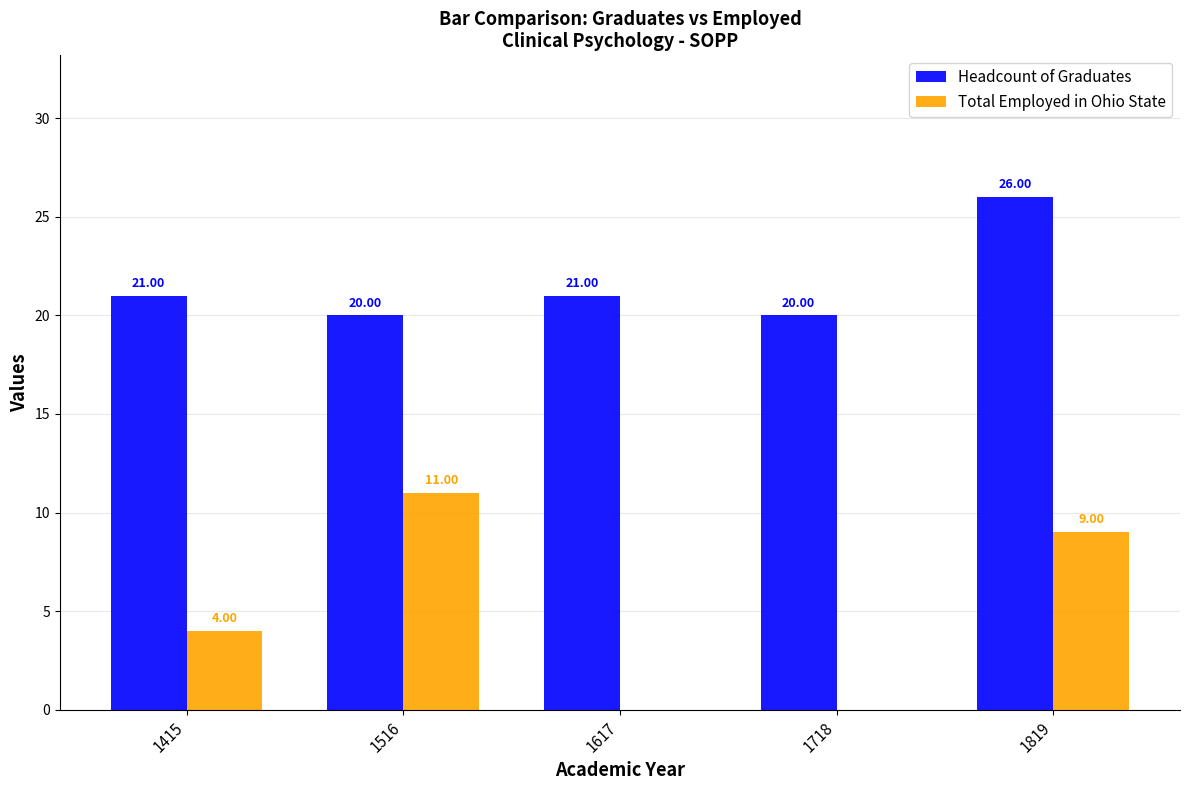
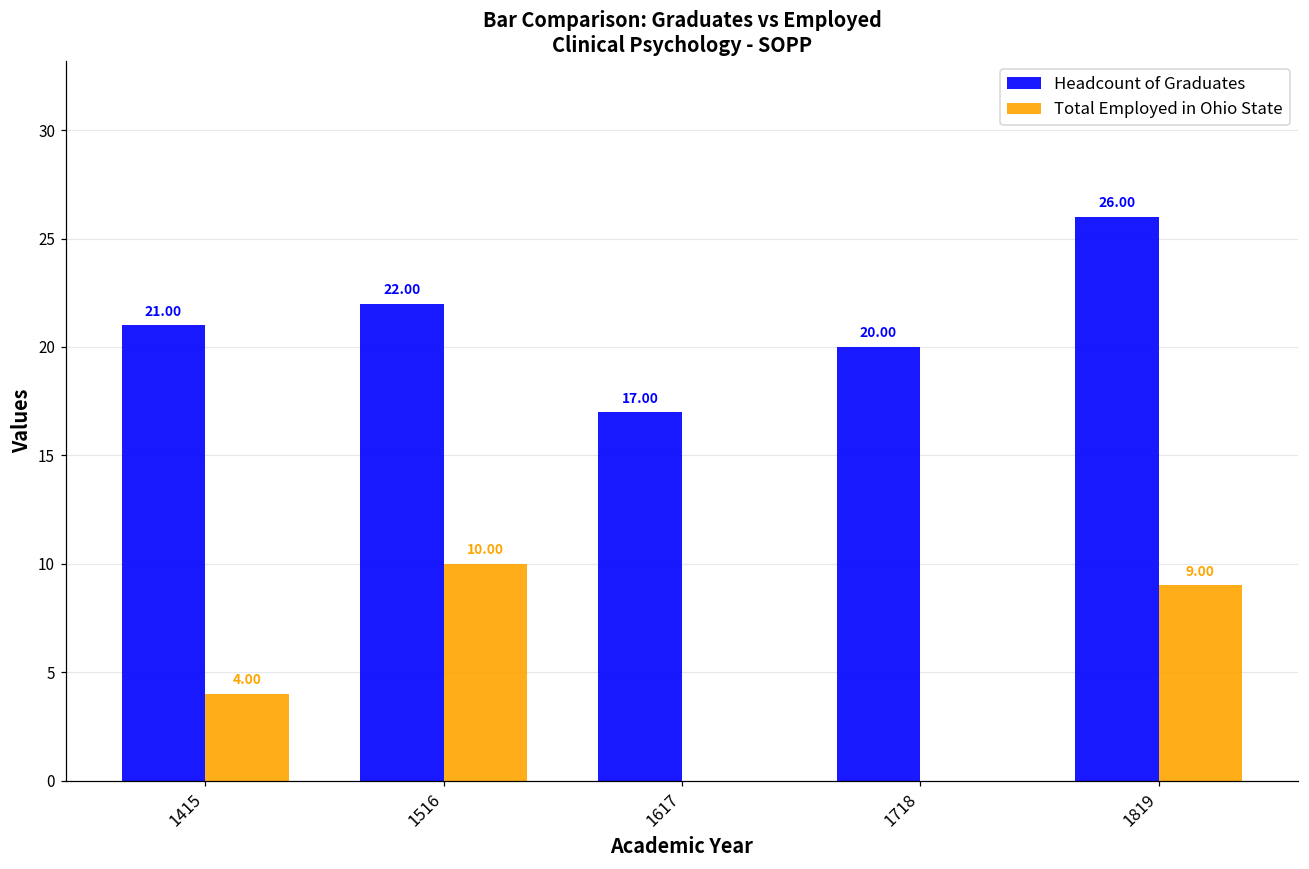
Headcount of Graduates, 1516: 20.00 -> 22.00
Total Employed in Ohio State, 1516: 11.00 -> 10.00
Headcount of Graduates, 1617: 21.00 -> 17.00
